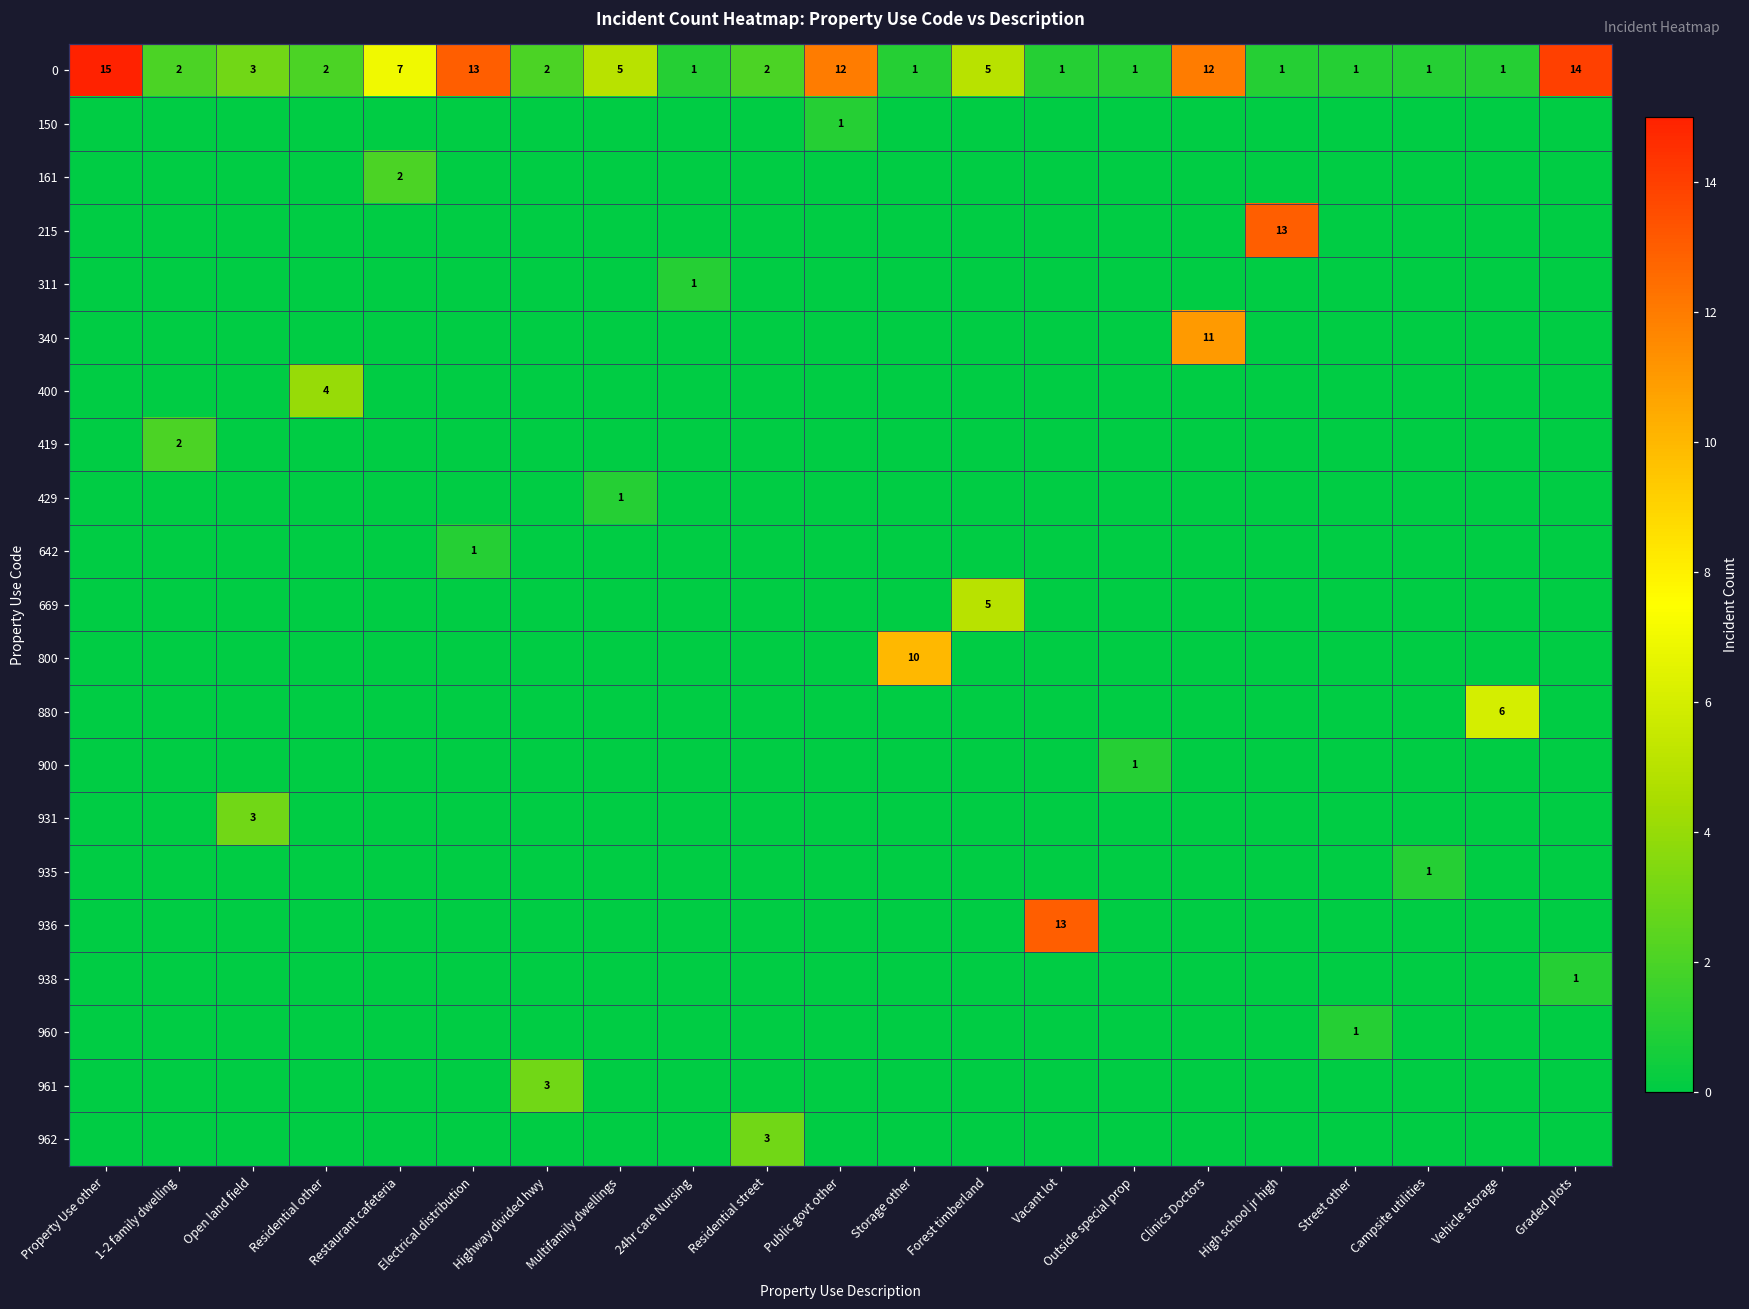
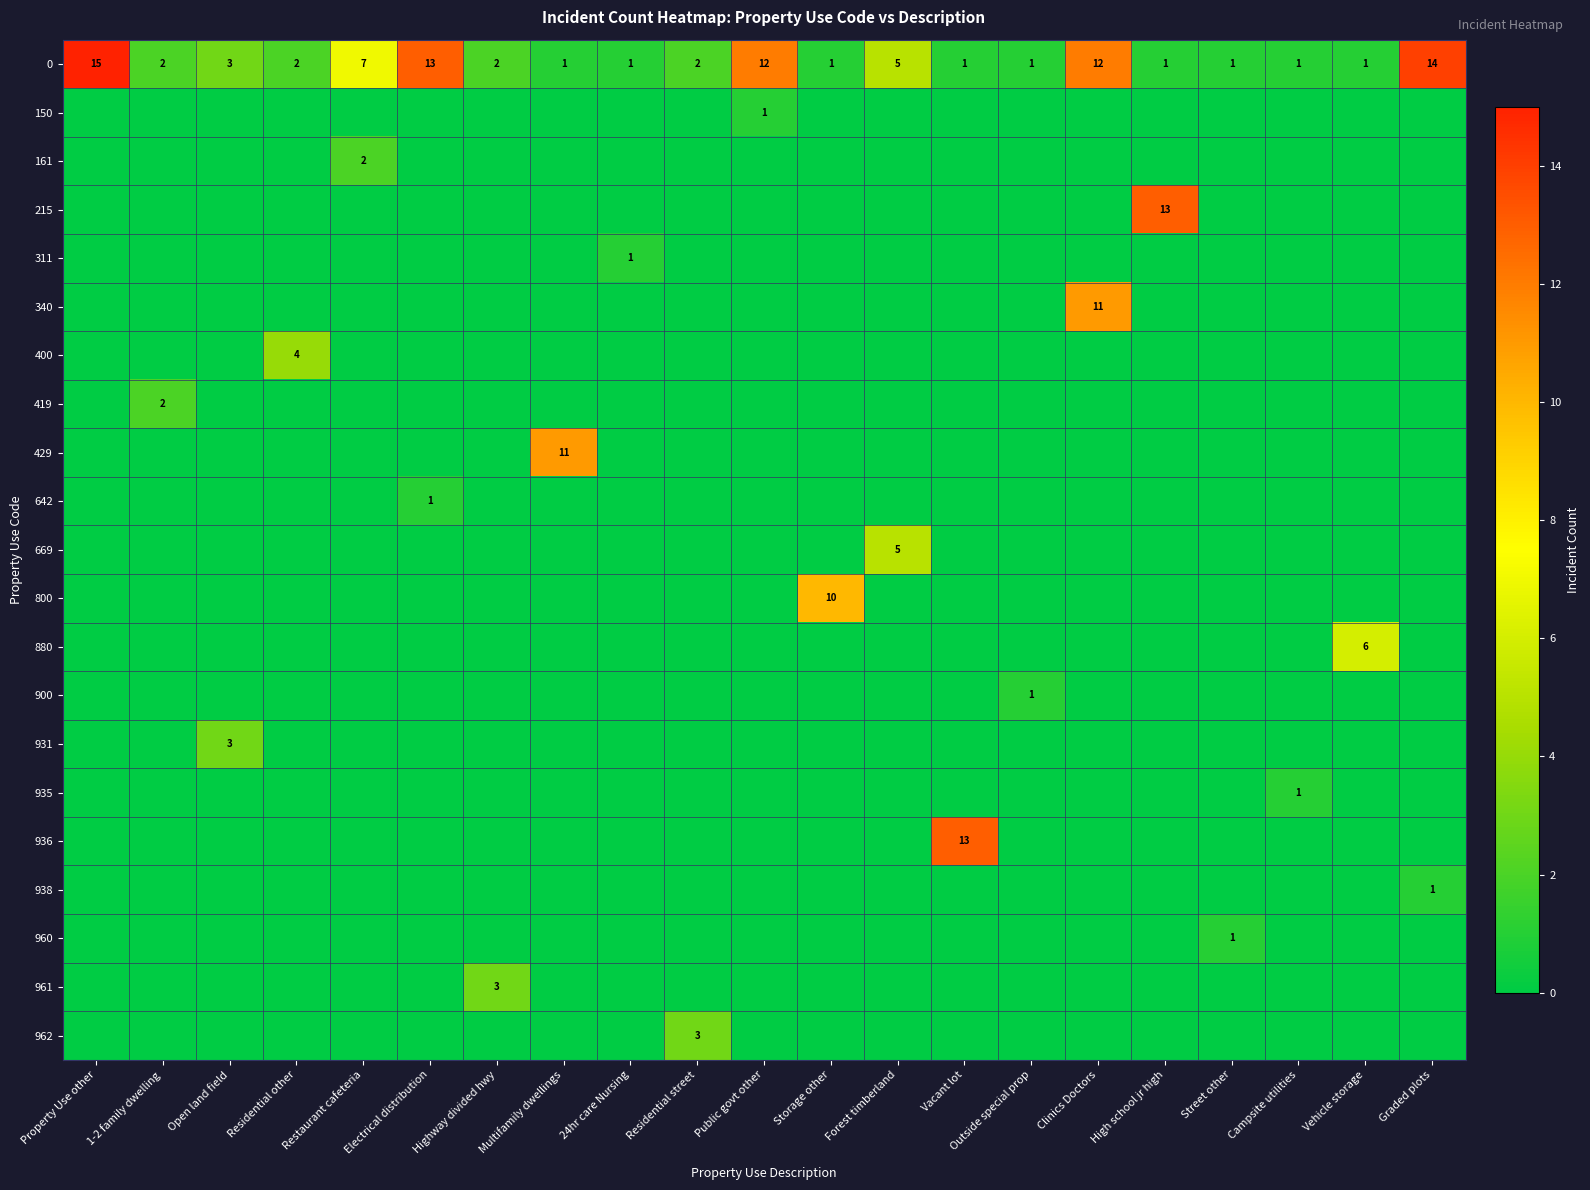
0, Multifamily dwellings: 5 -> 1
429, Multifamily dwellings: 1 -> 11
